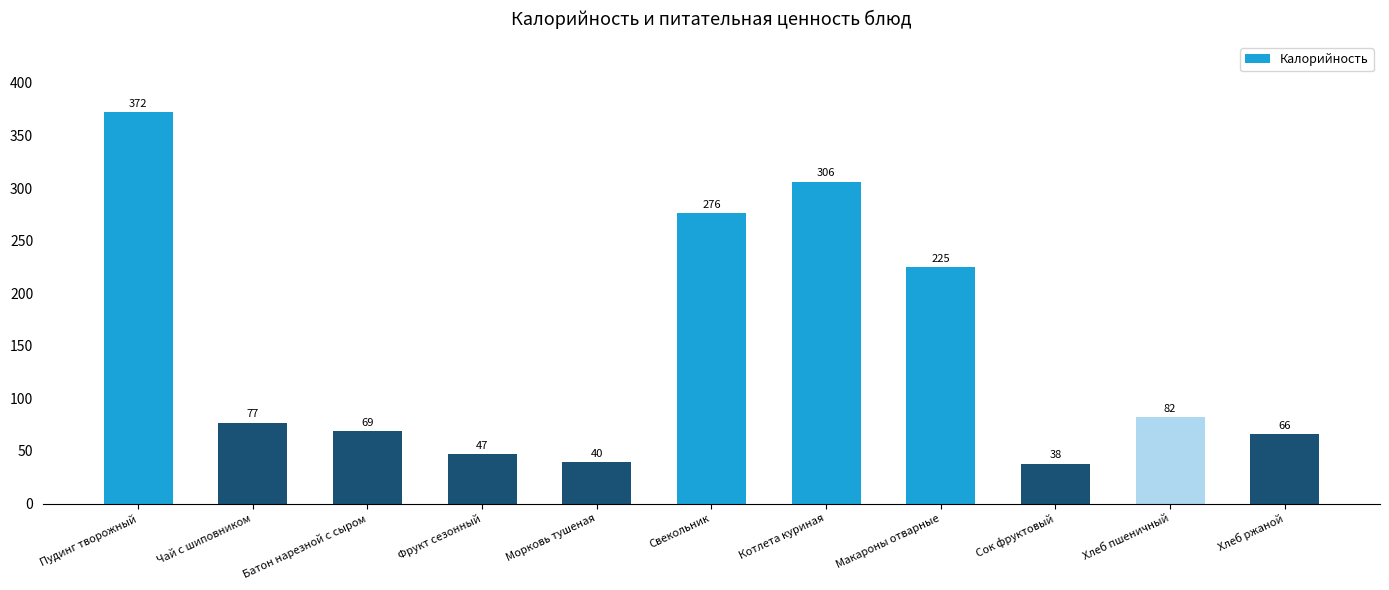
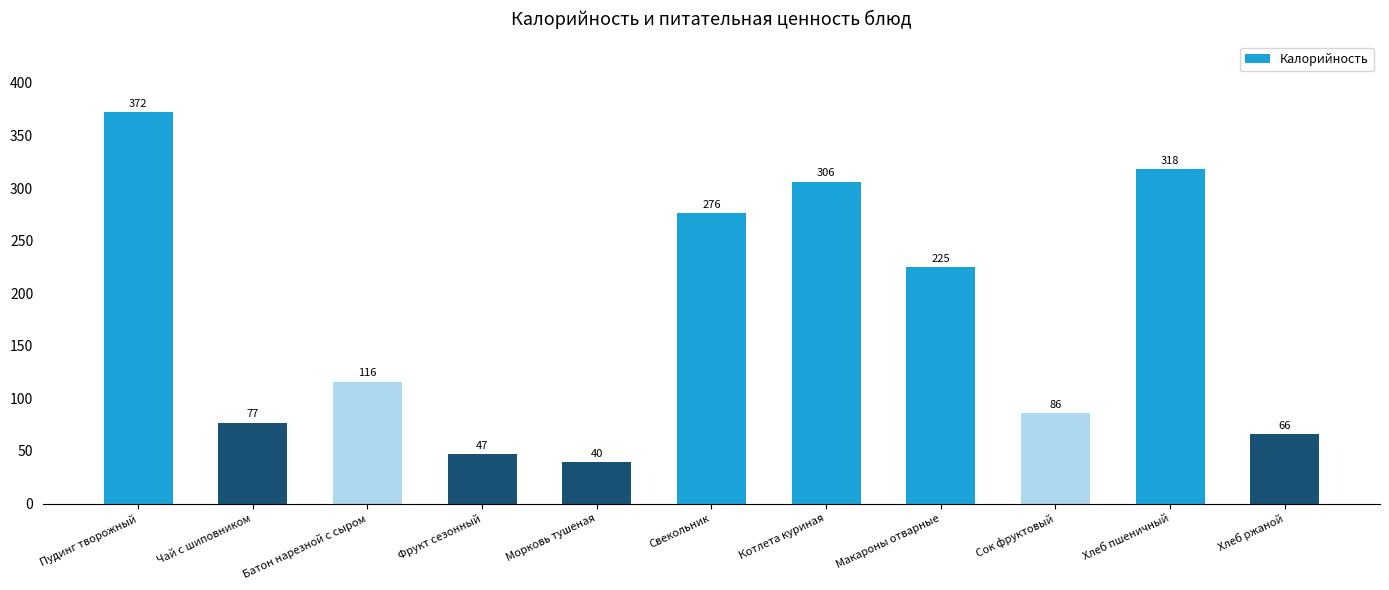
Батон нарезной с сыром: 69 -> 116
Сок фруктовый: 38 -> 86
Хлеб пшеничный: 82 -> 318
